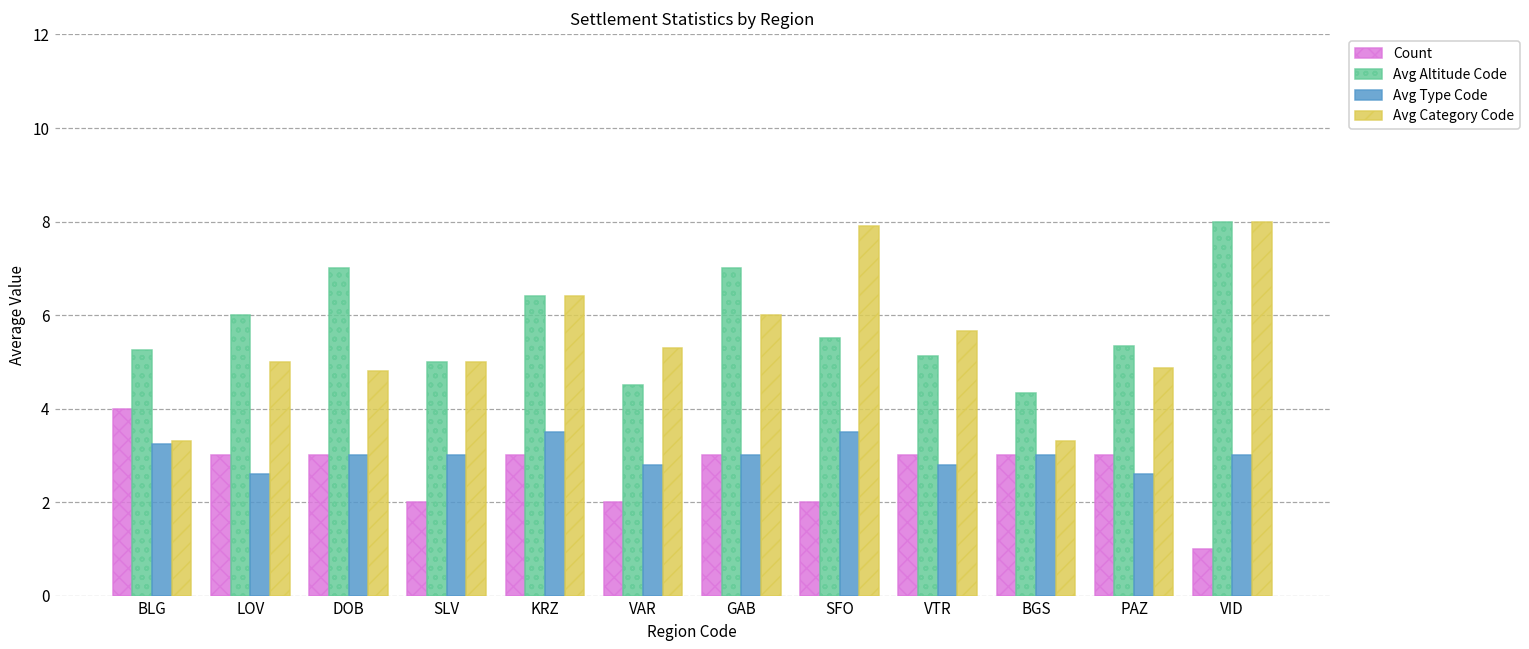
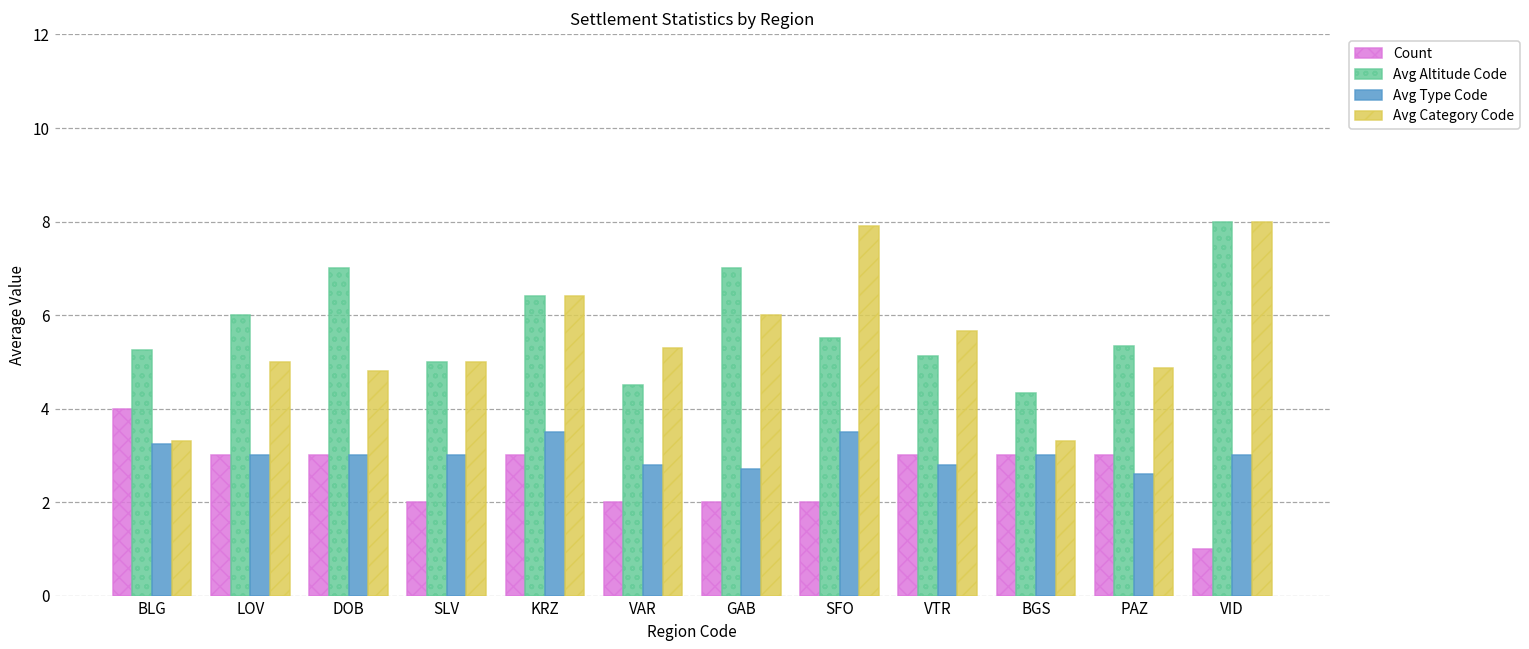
Avg Type Code, LOV: 2.6 -> 3.0
Count, GAB: 3 -> 2
Avg Type Code, GAB: 3.0 -> 2.7
